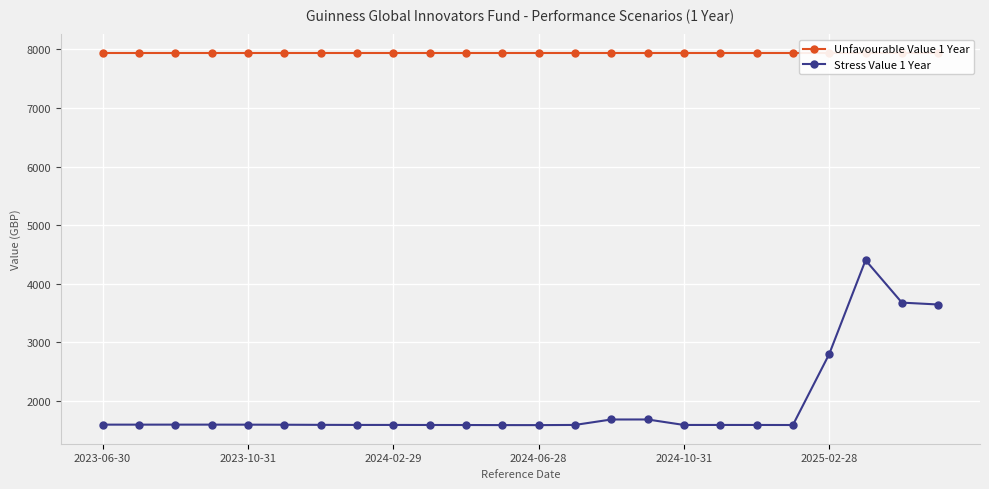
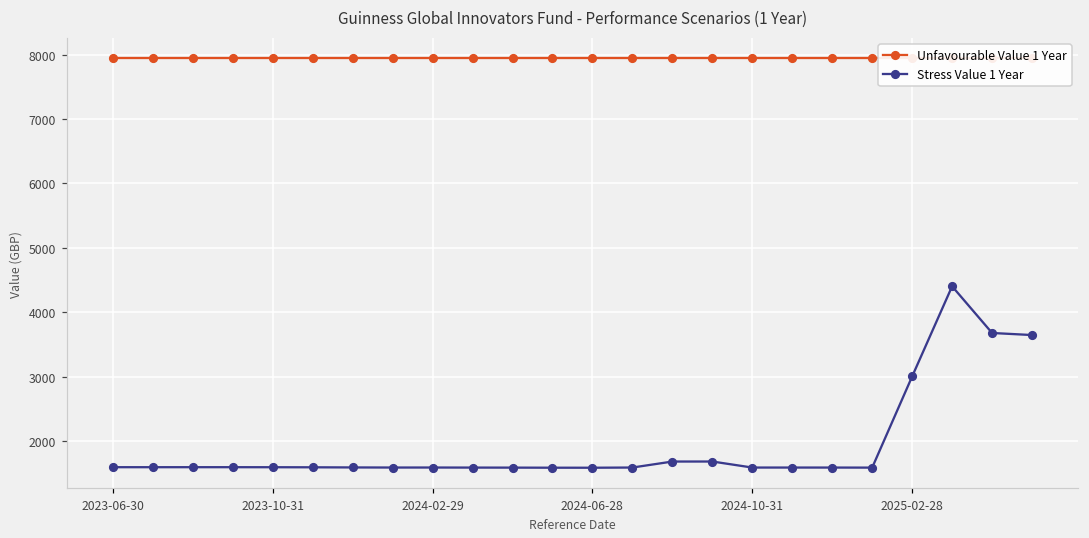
Stress Value 1 Year, 2025-02-28: 2800 -> 3000
